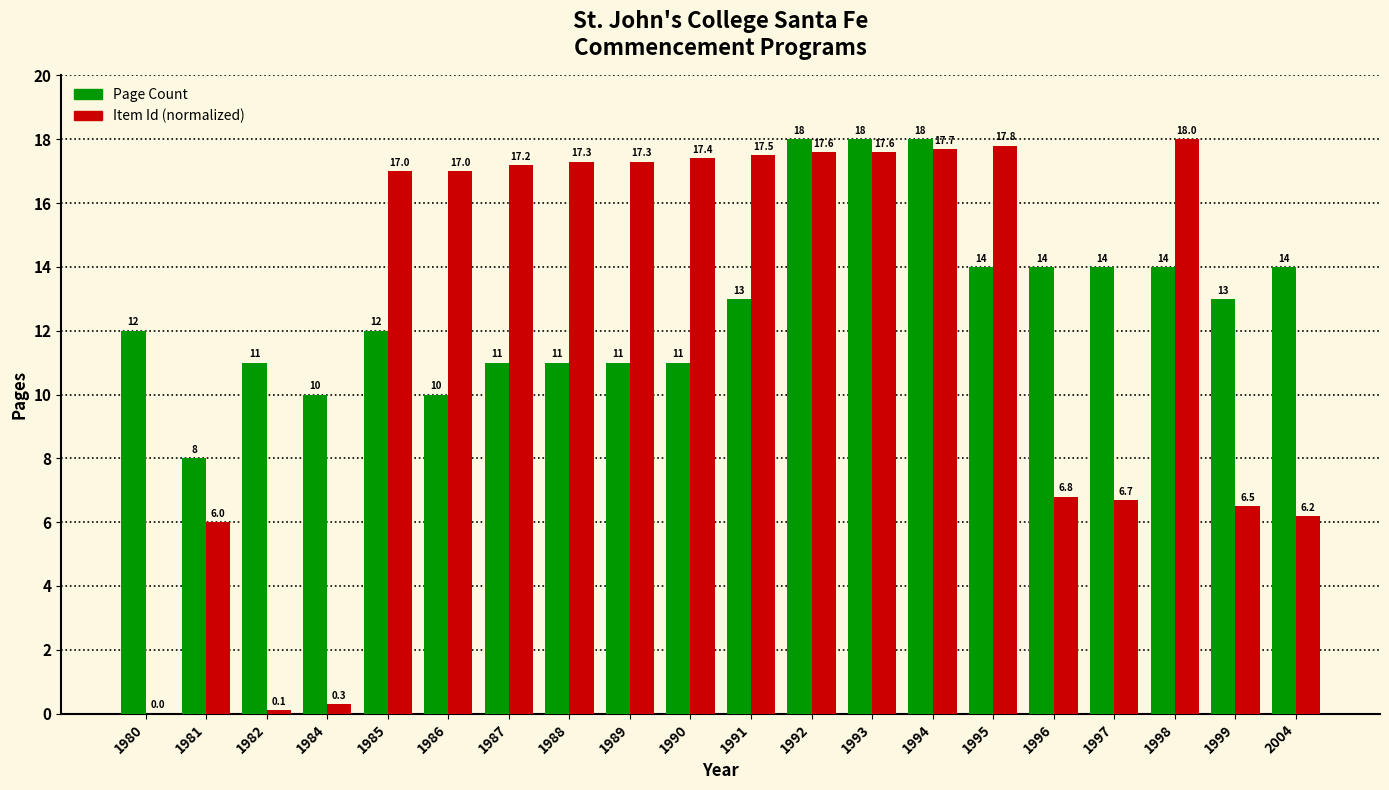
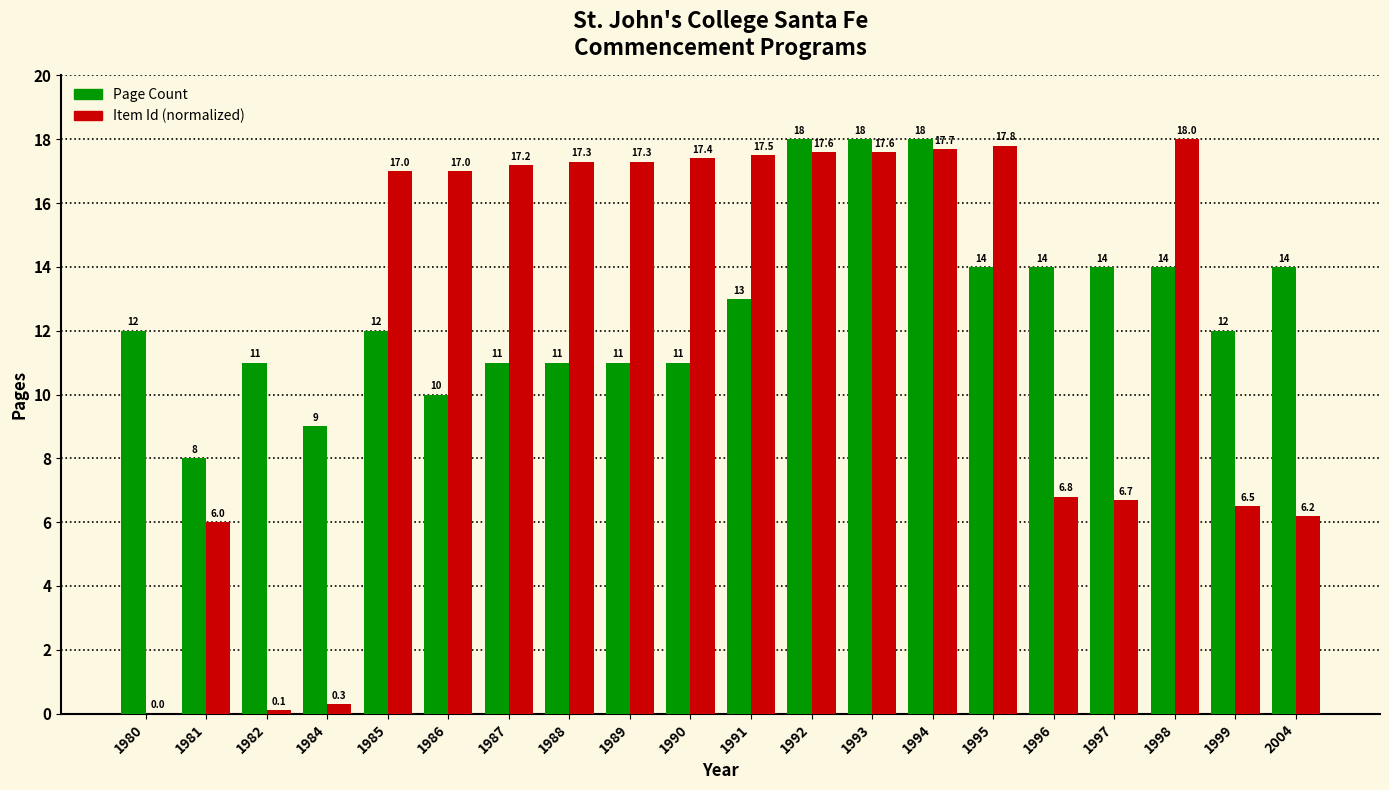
Page Count, 1984: 10 -> 9
Page Count, 1999: 13 -> 12
